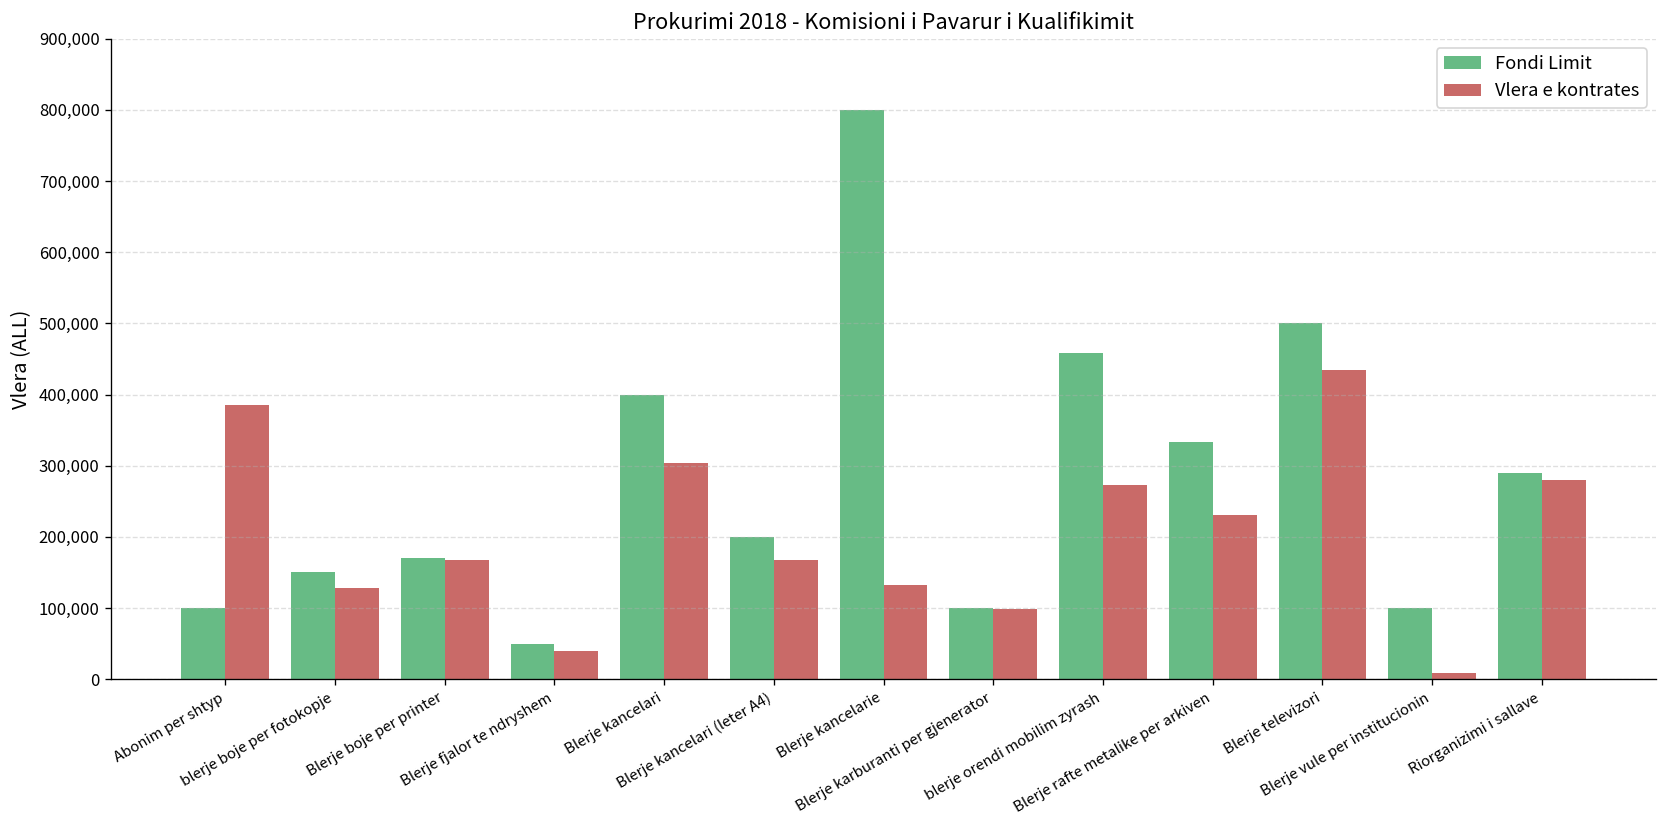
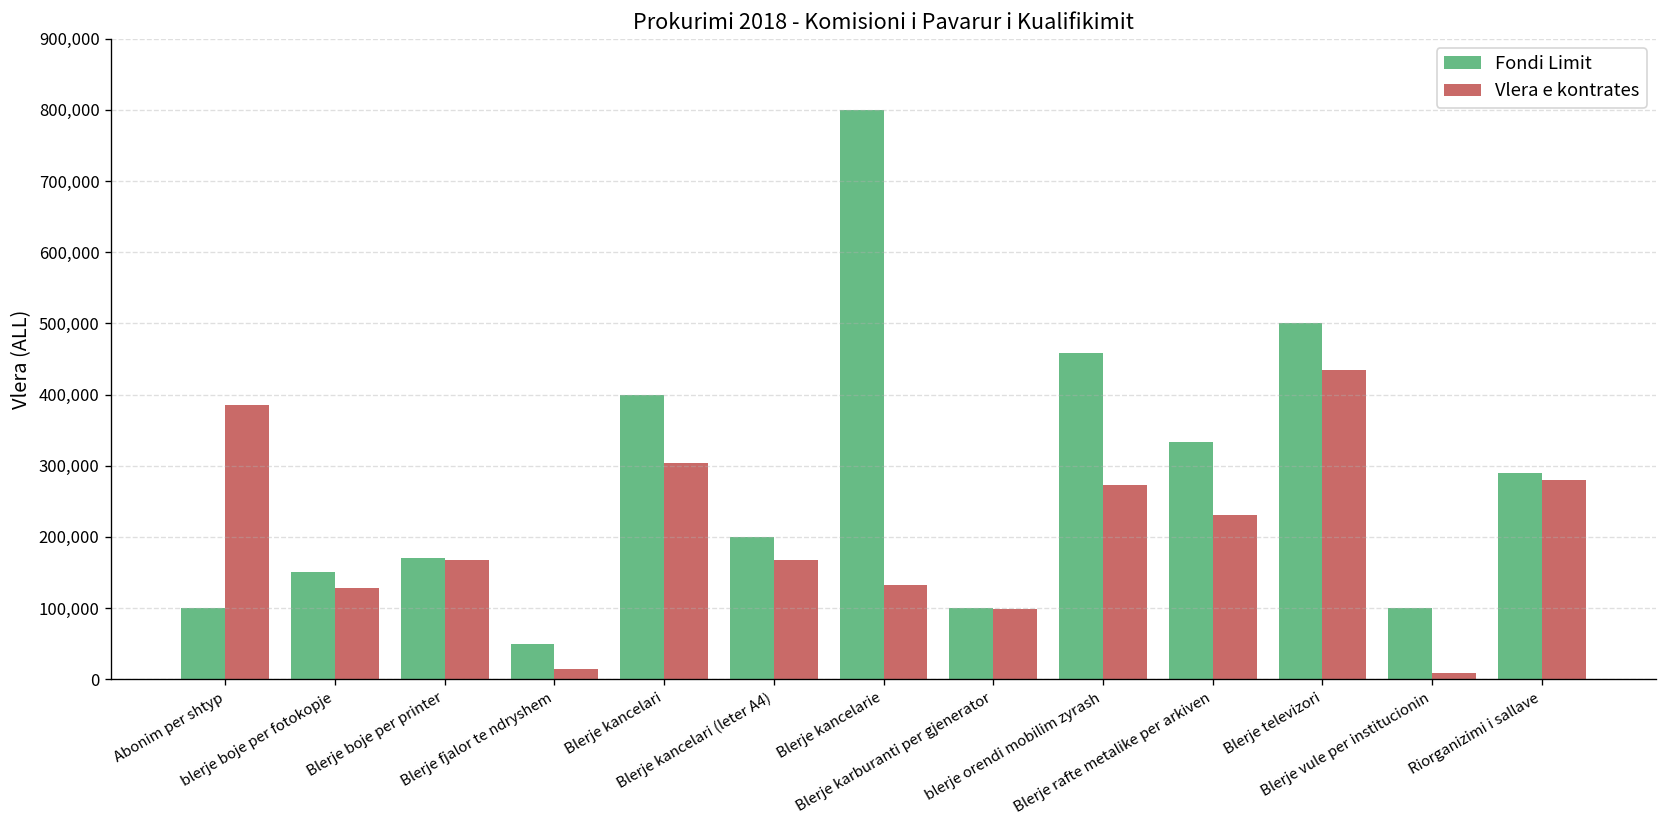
Vlera e kontrates, Blerje fjalor te ndryshem: 40,000 -> 10,000
